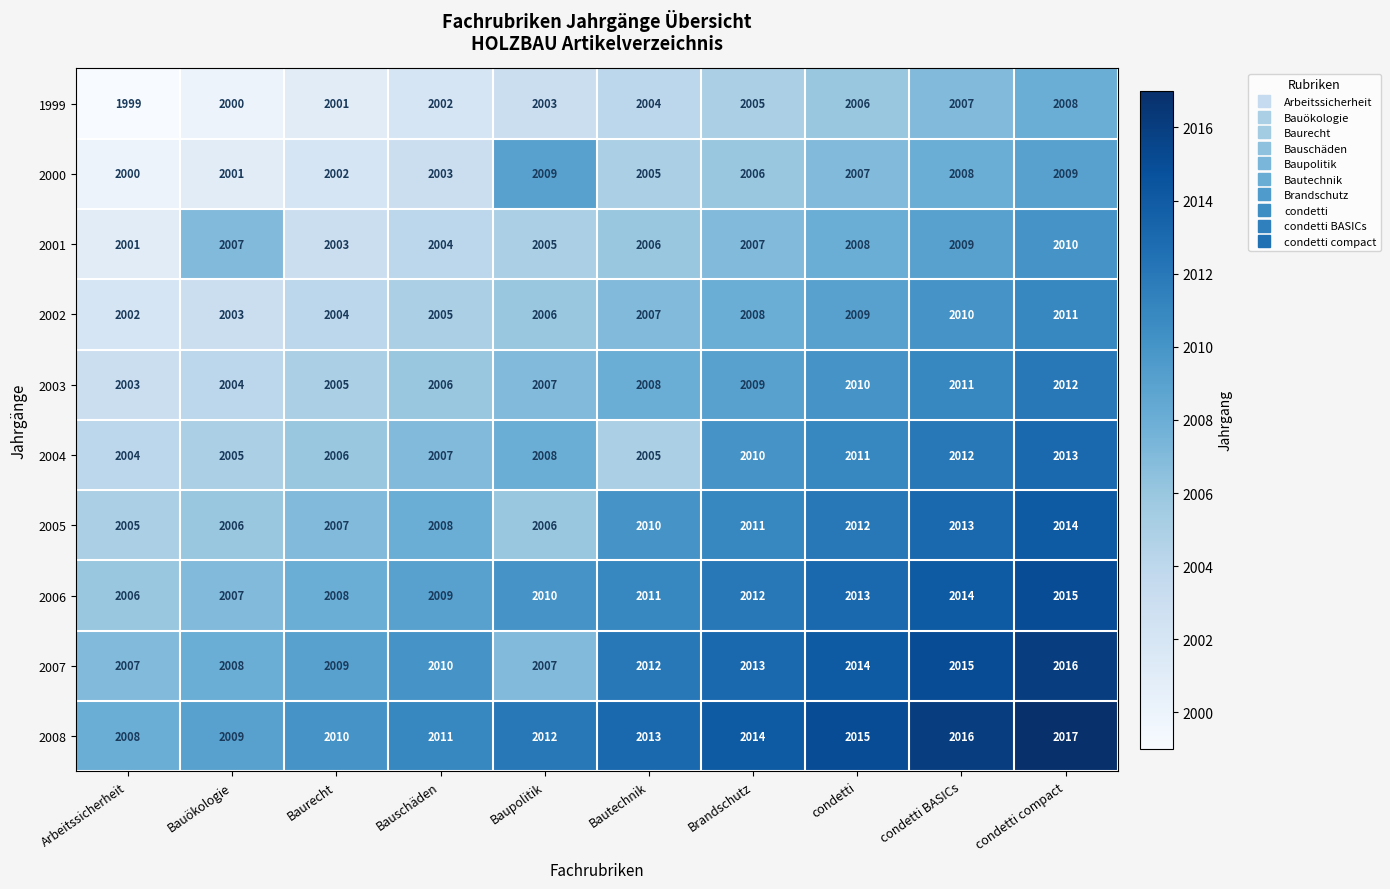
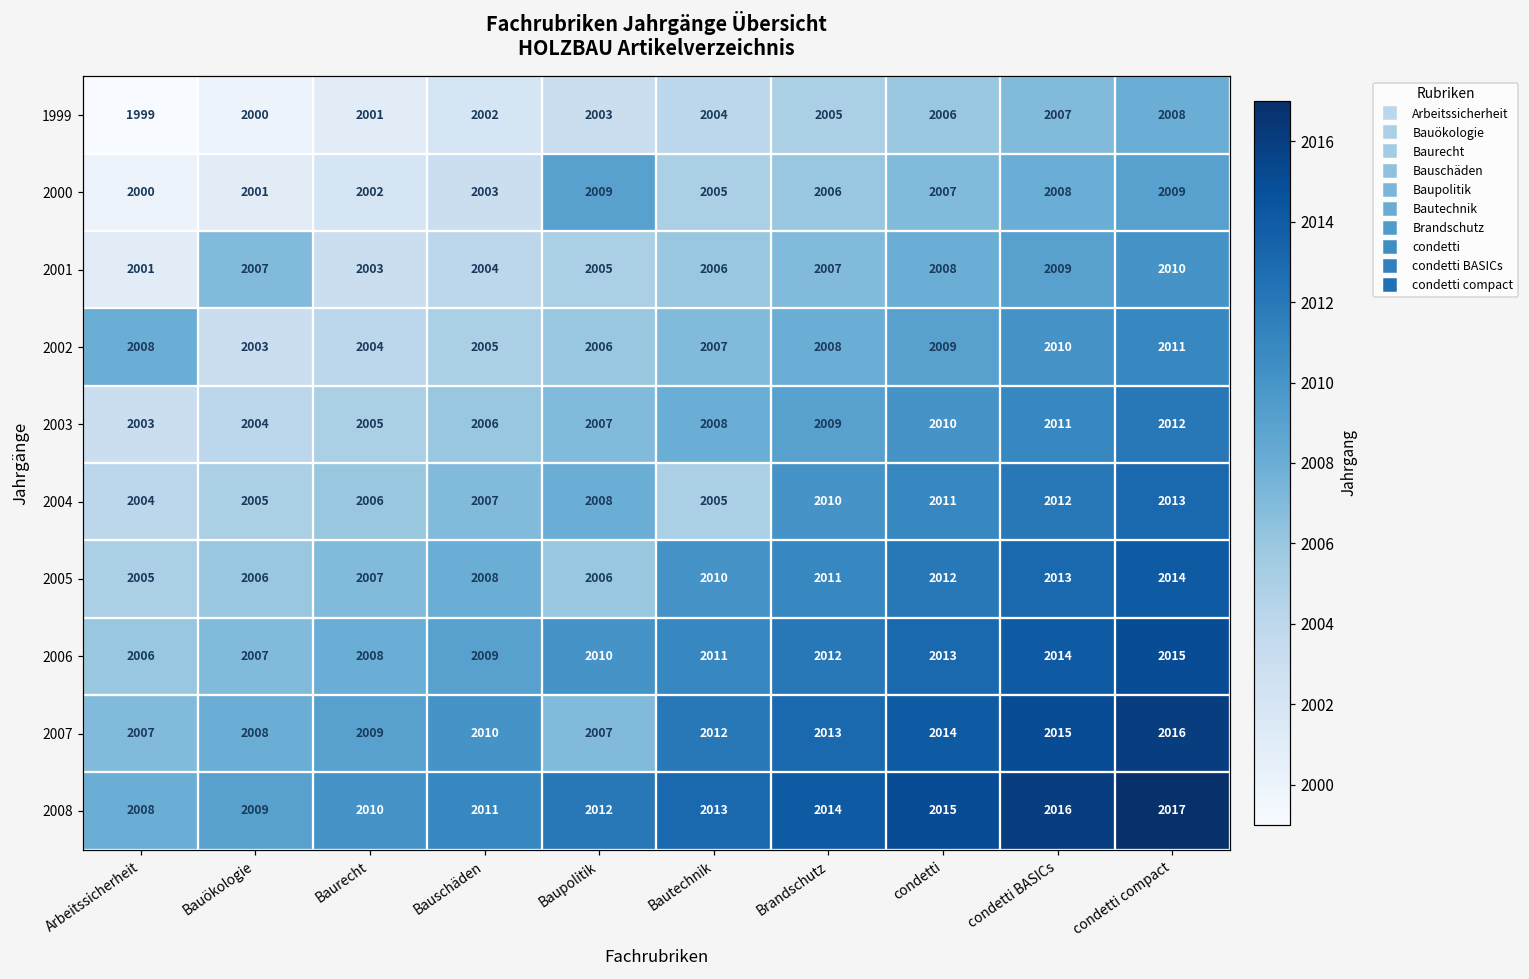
2002, Arbeitssicherheit: 2002 -> 2008
